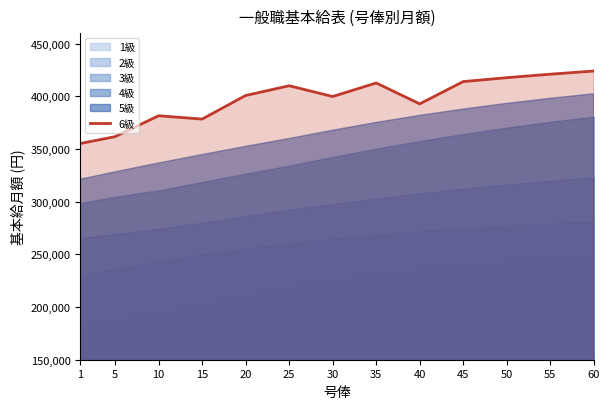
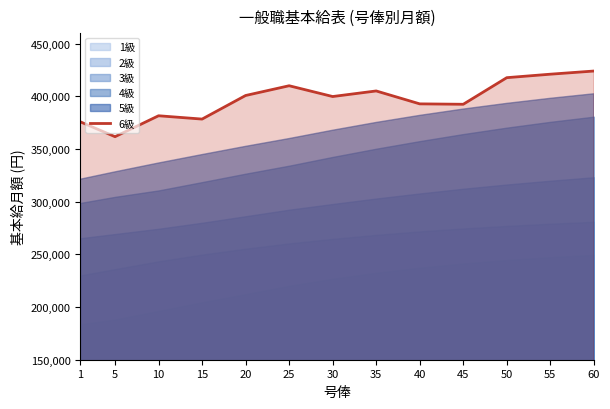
6級, 1: 355,000 -> 376,000
6級, 35: 413,000 -> 405,000
6級, 45: 414,000 -> 392,000
